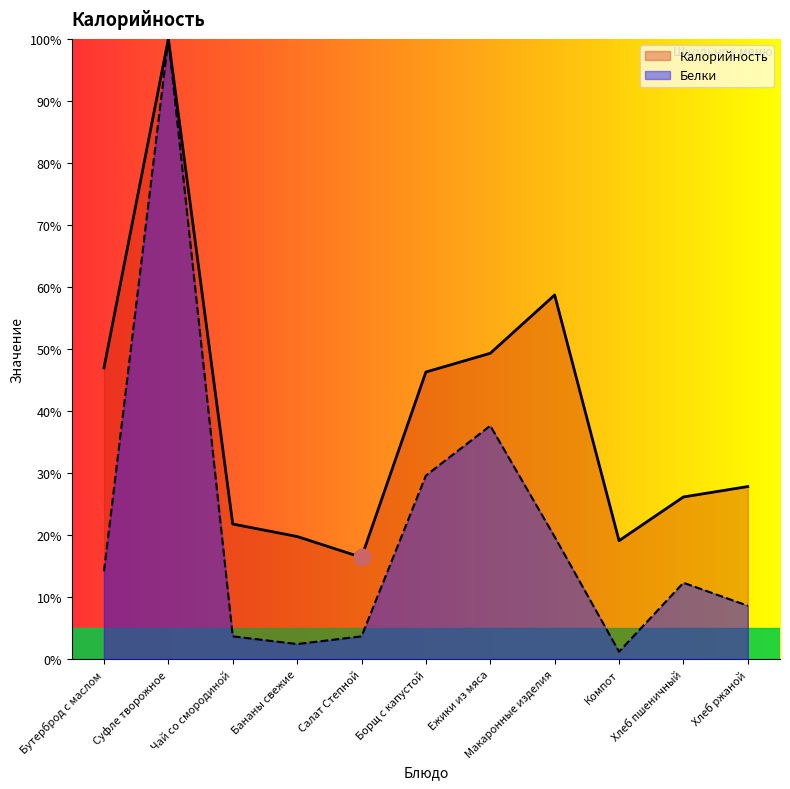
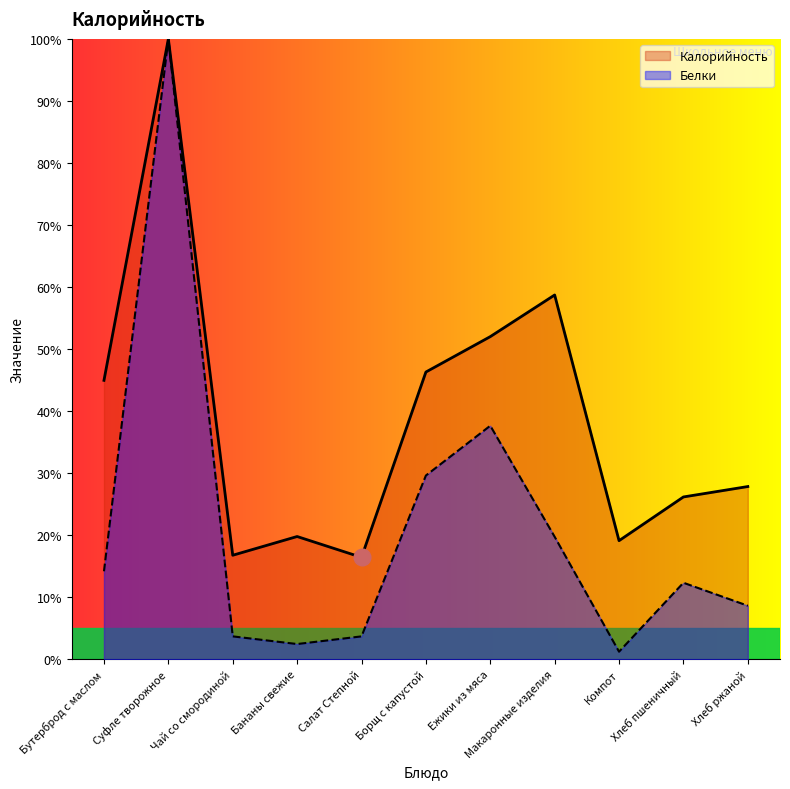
Калорийность, Бутерброд с маслом: 47% -> 45%
Калорийность, Чай со смородиной: 22% -> 17%
Калорийность, Ежики из мяса: 49% -> 52%
